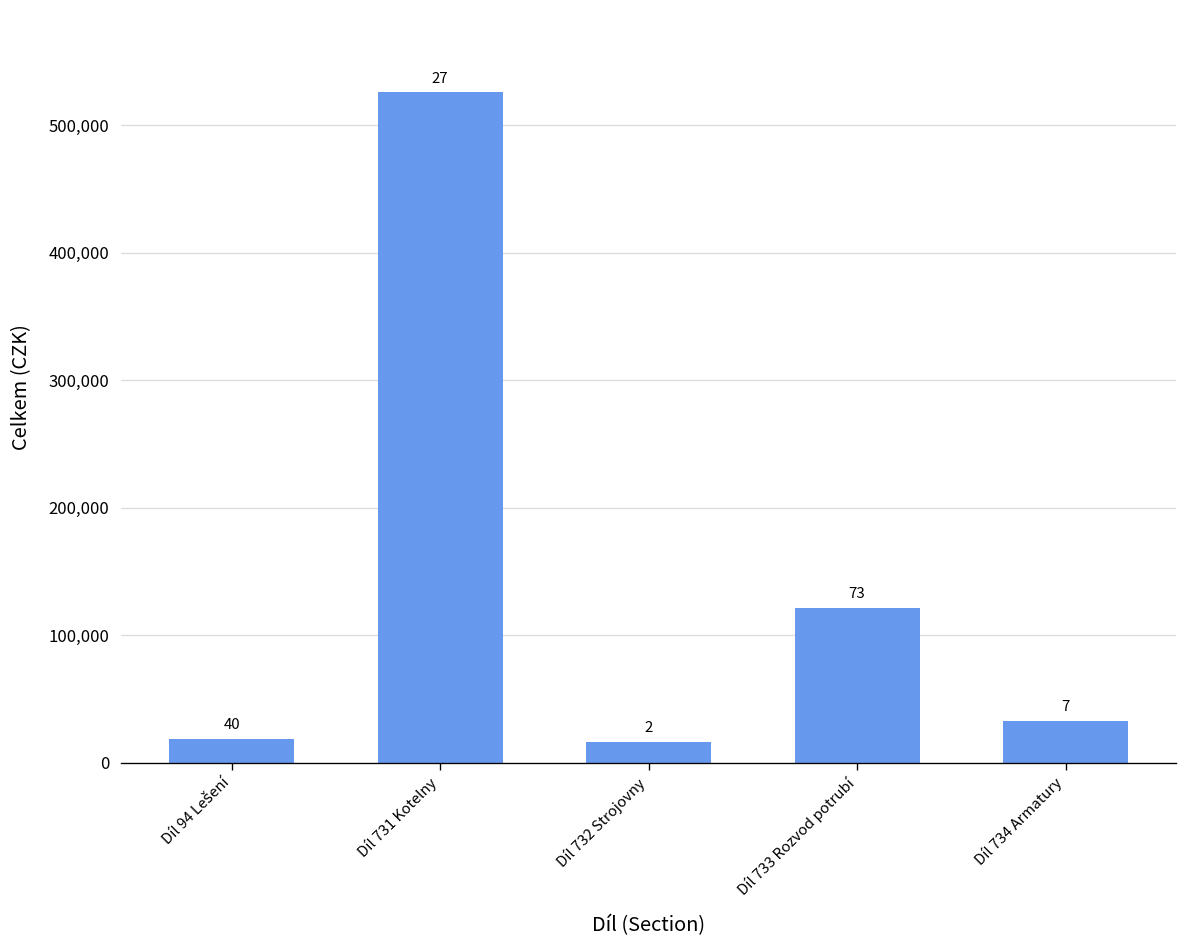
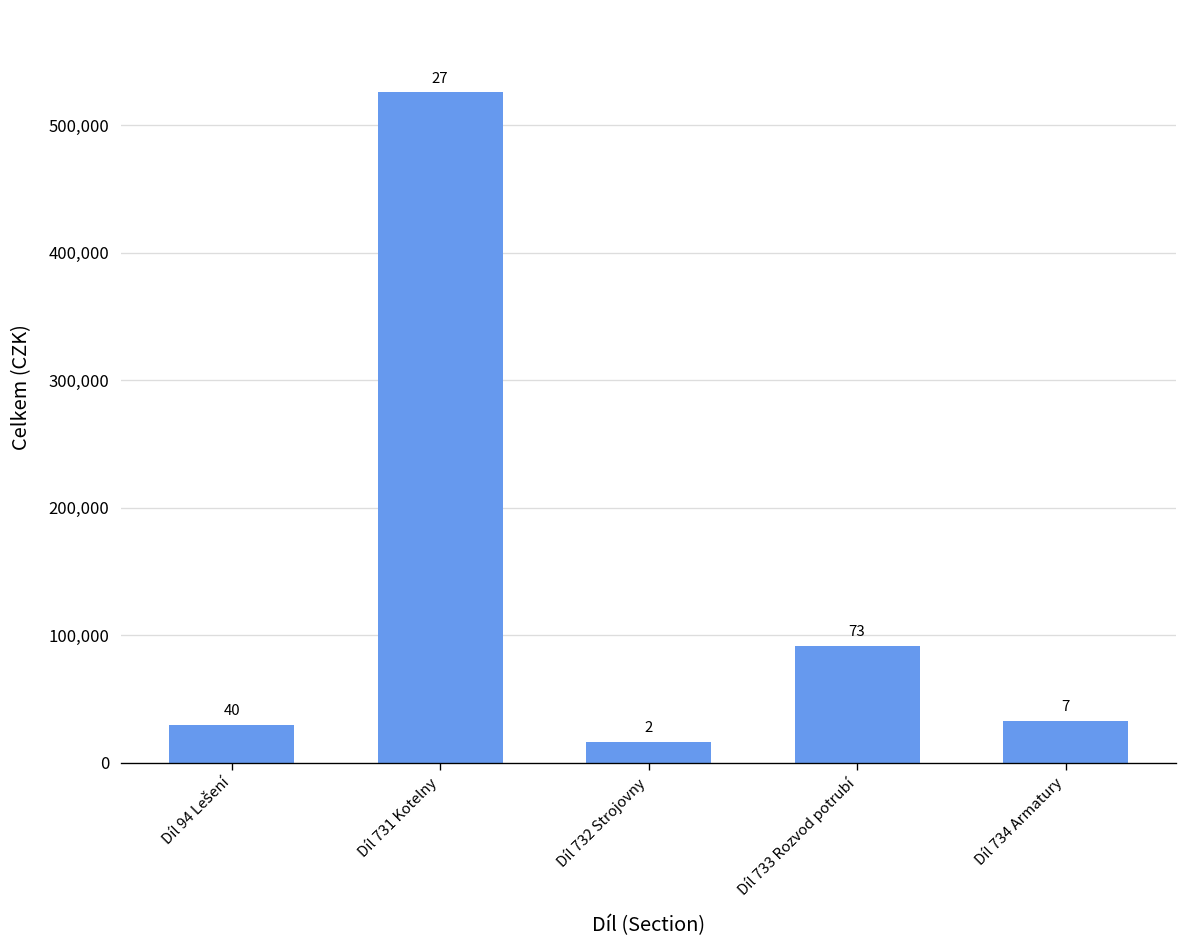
Díl 94 Lešení: 19,000 -> 30,000
Díl 733 Rozvod potrubí: 122,000 -> 92,000
